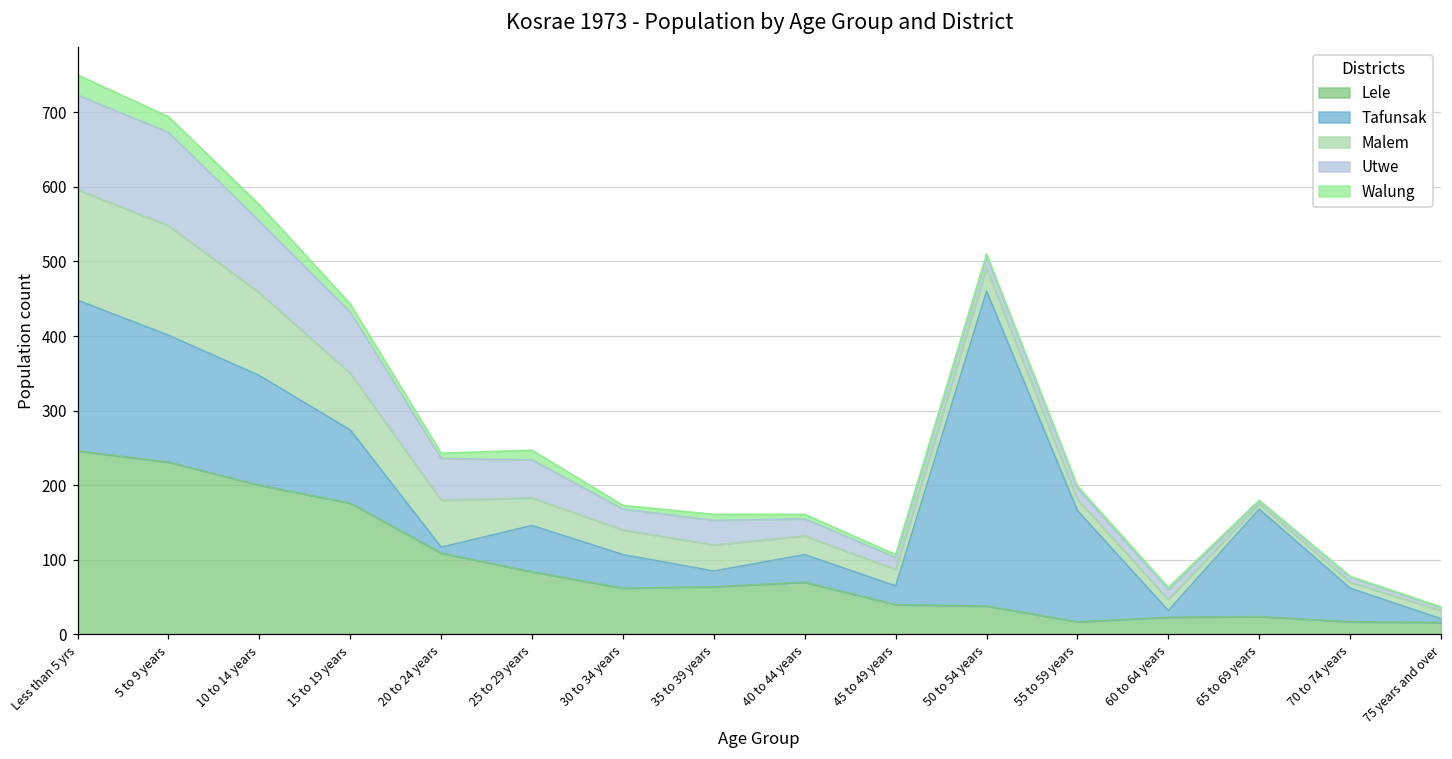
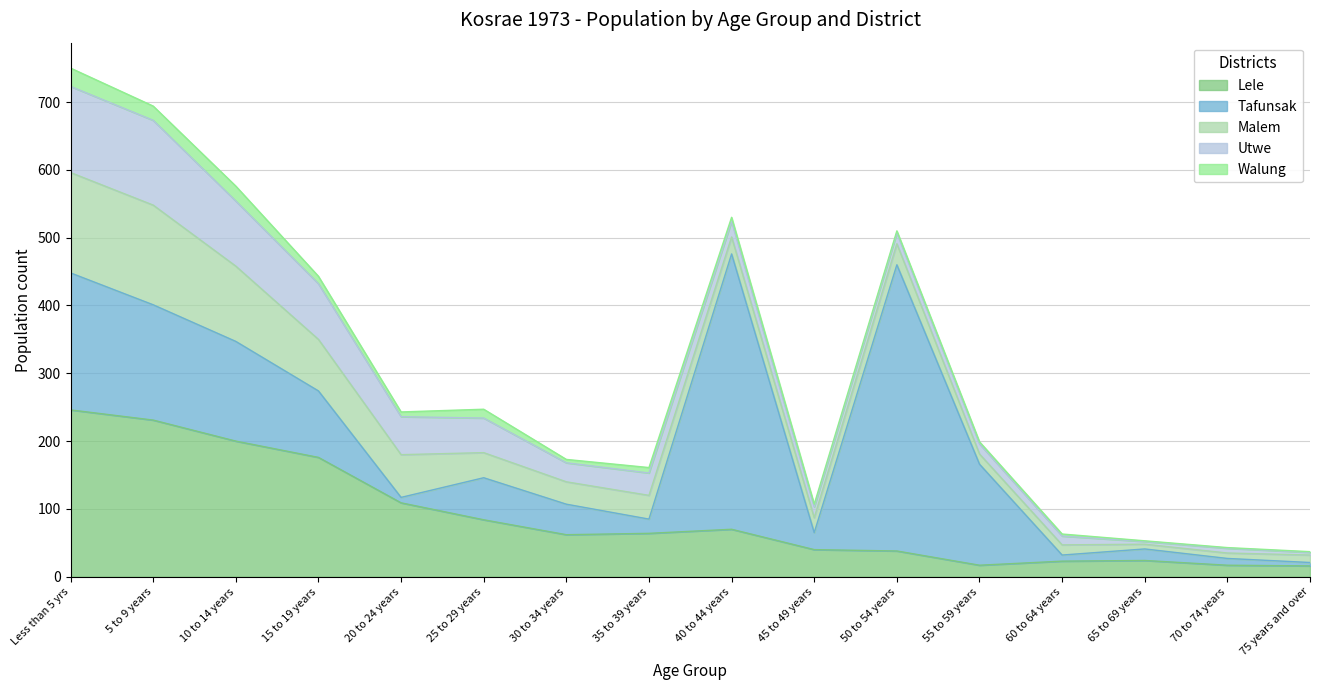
Tafunsak, 40 to 44 years: 40 -> 410
Tafunsak, 65 to 69 years: 140 -> 20
Tafunsak, 70 to 74 years: 50 -> 10
